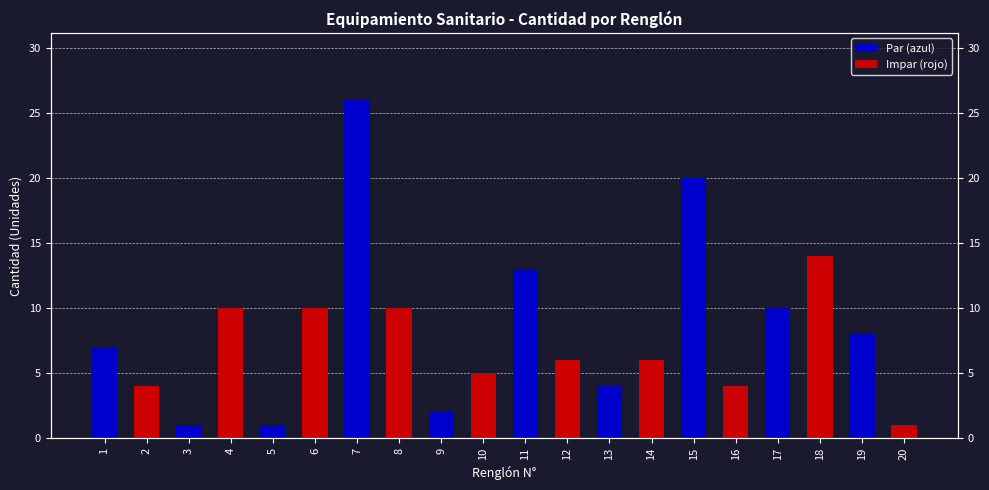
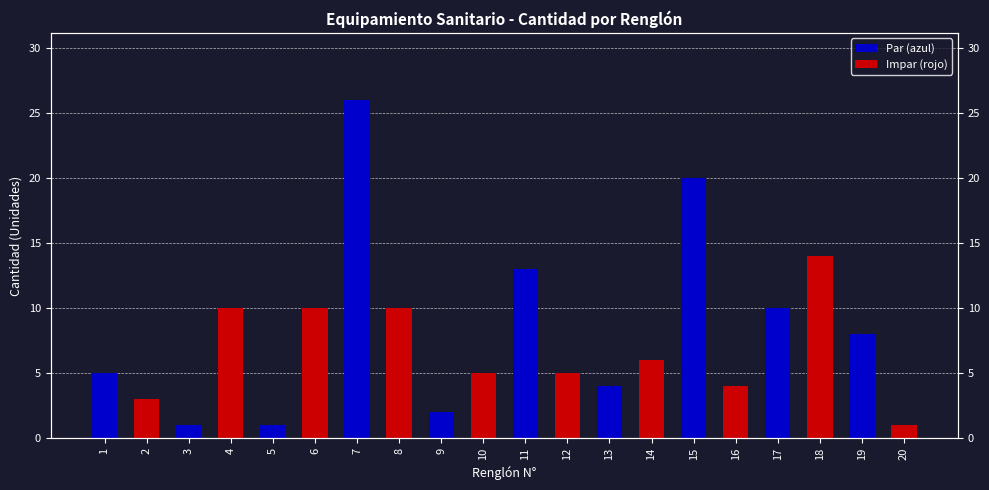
1: 7 -> 5
2: 4 -> 3
12: 6 -> 5
